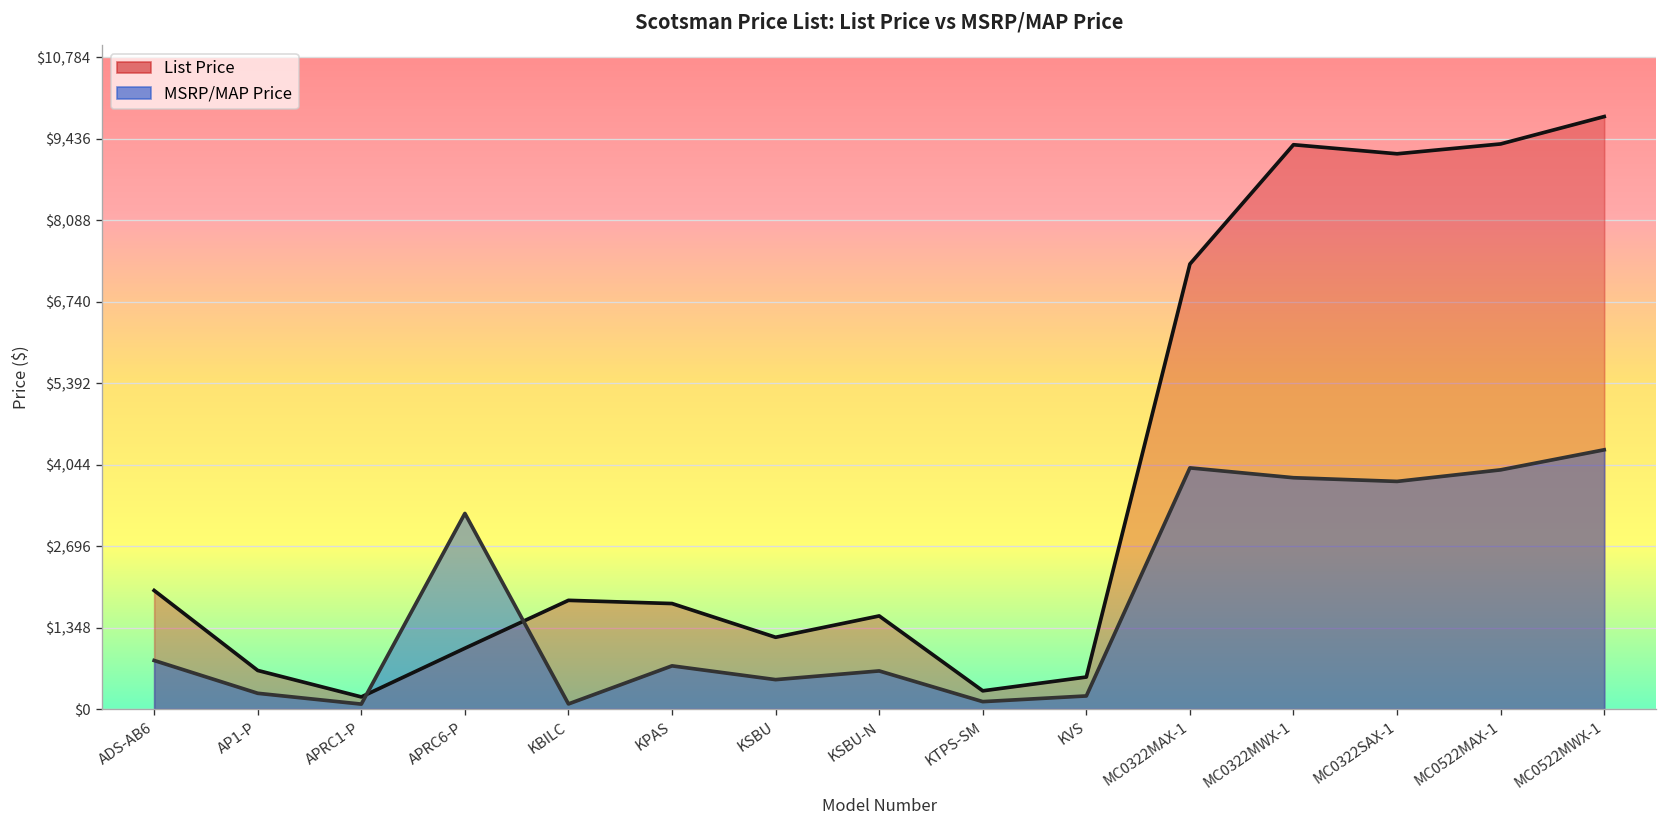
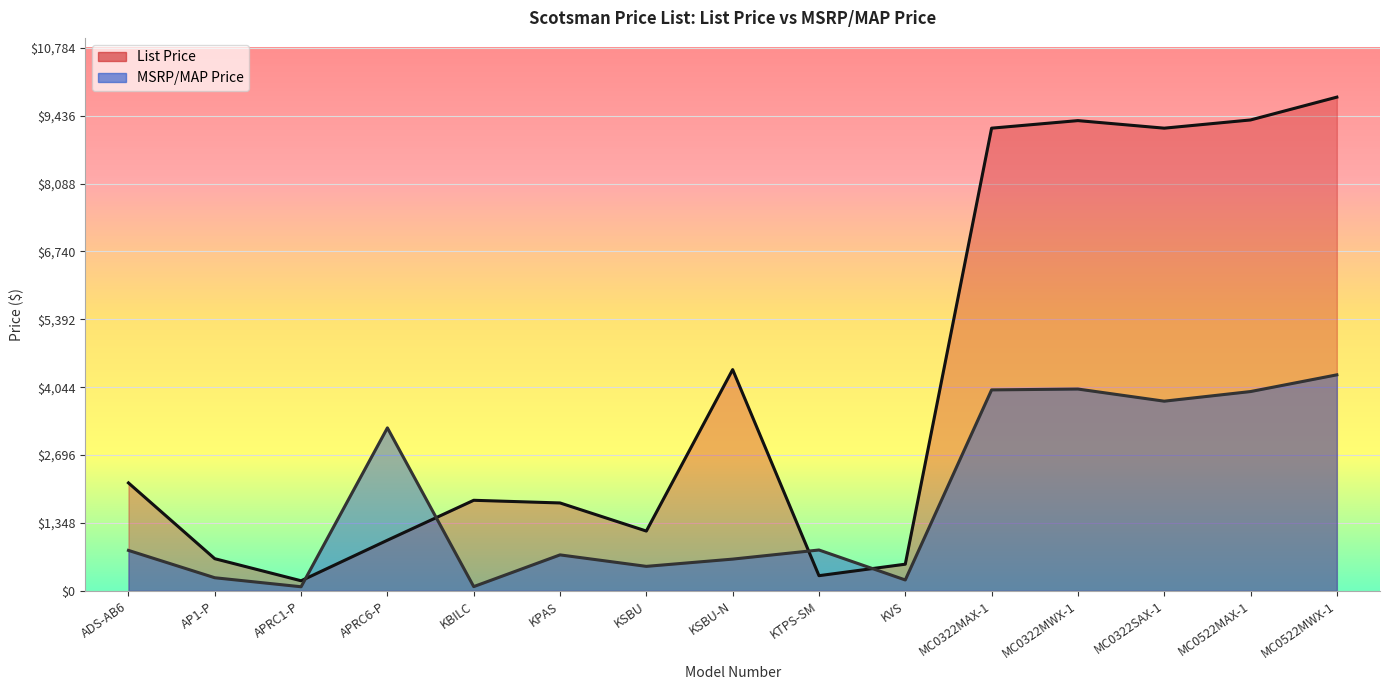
List Price, ADS-AB6: $2,000 -> $2,100
List Price, KSBU-N: $1,500 -> $4,400
MSRP/MAP Price, KTPS-SM: $100 -> $800
List Price, MC0322MAX-1: $7,400 -> $9,200
MSRP/MAP Price, MC0322MWX-1: $3,800 -> $4,000
